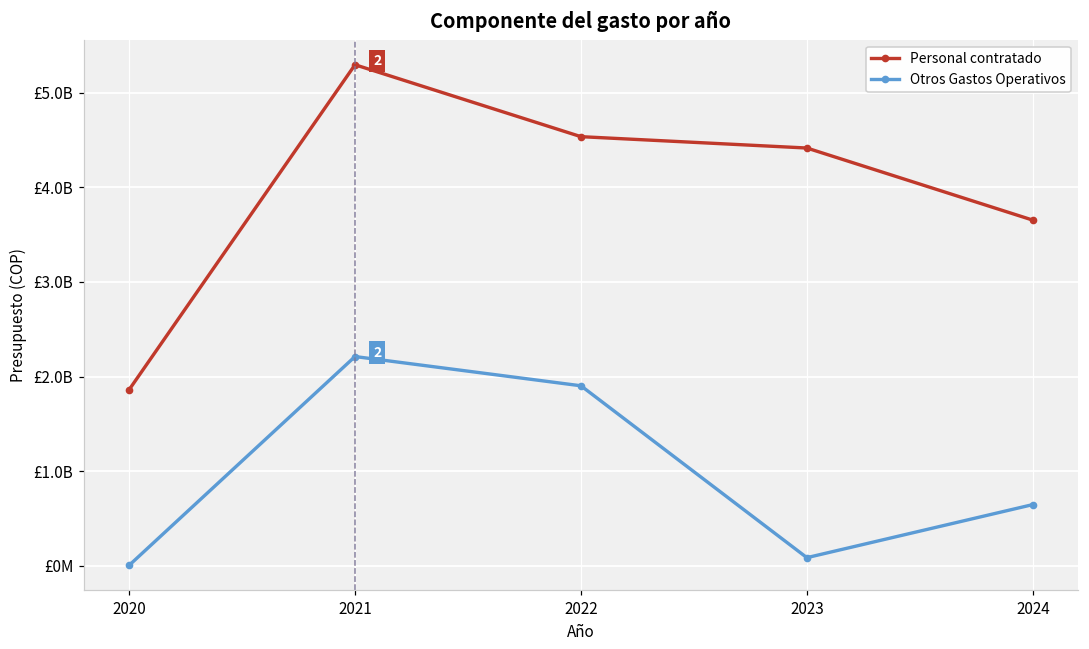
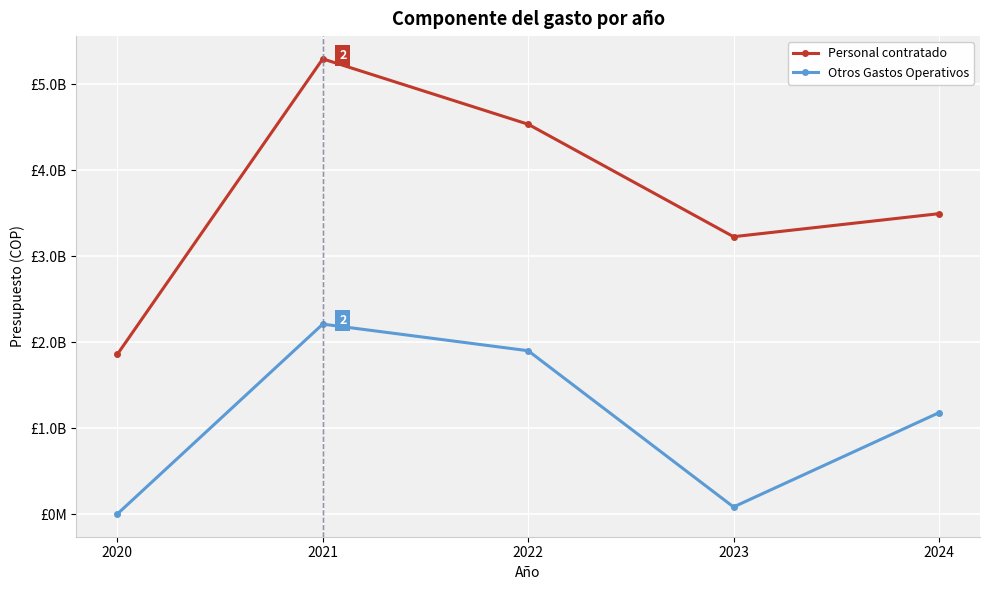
Personal contratado, 2023: £4400000000 -> £3200000000
Personal contratado, 2024: £3700000000 -> £3500000000
Otros Gastos Operativos, 2024: £600000000 -> £1200000000
